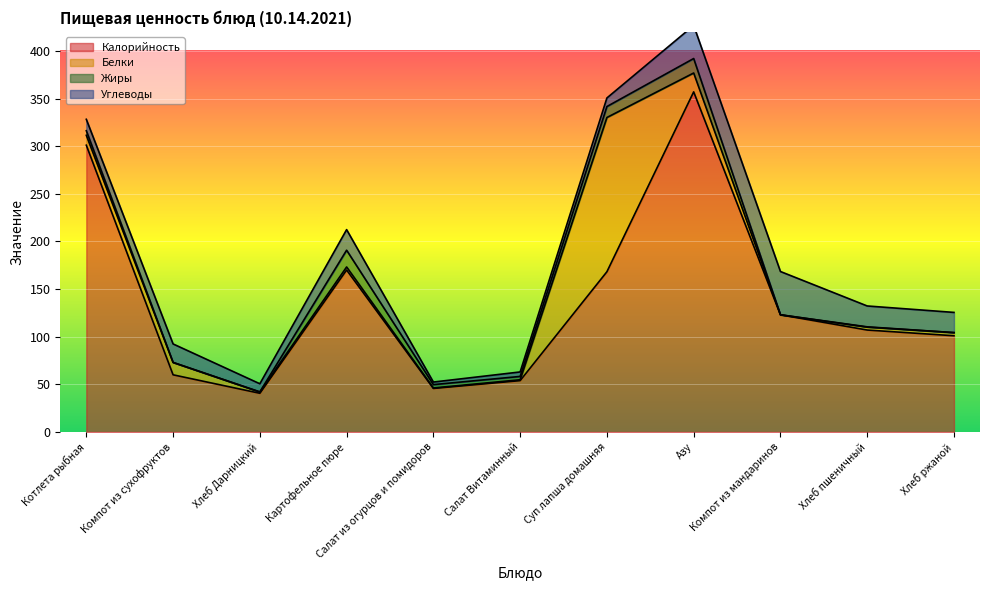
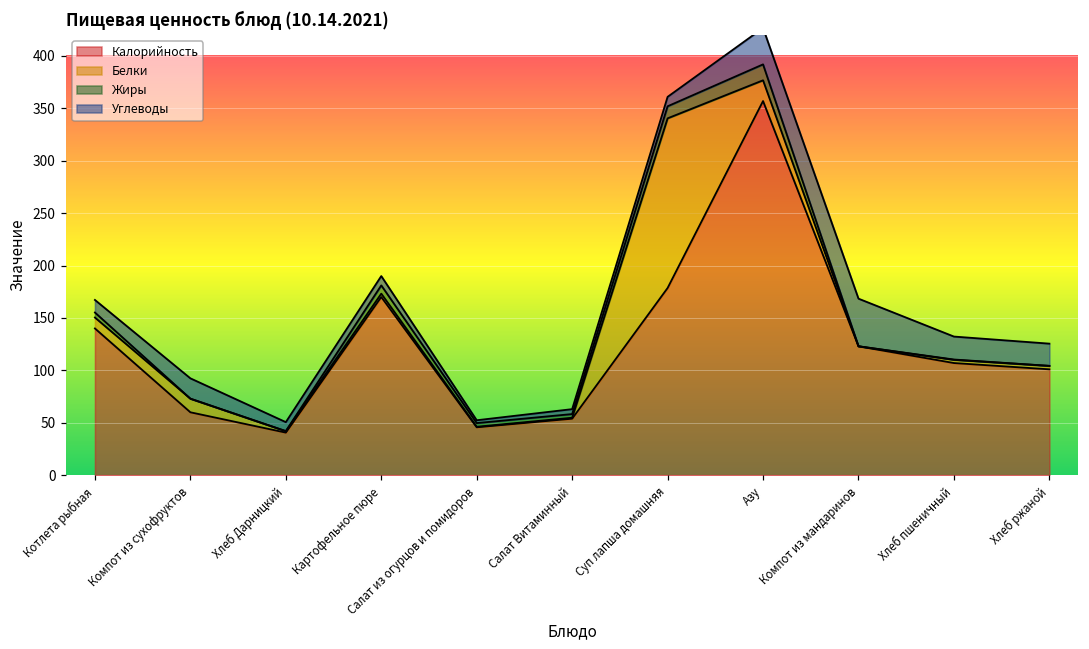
Калорийность, Котлета рыбная: 300 -> 140
Жиры, Картофельное пюре: 20 -> 10
Углеводы, Картофельное пюре: 20 -> 10
Калорийность, Суп лапша домашняя: 170 -> 180
